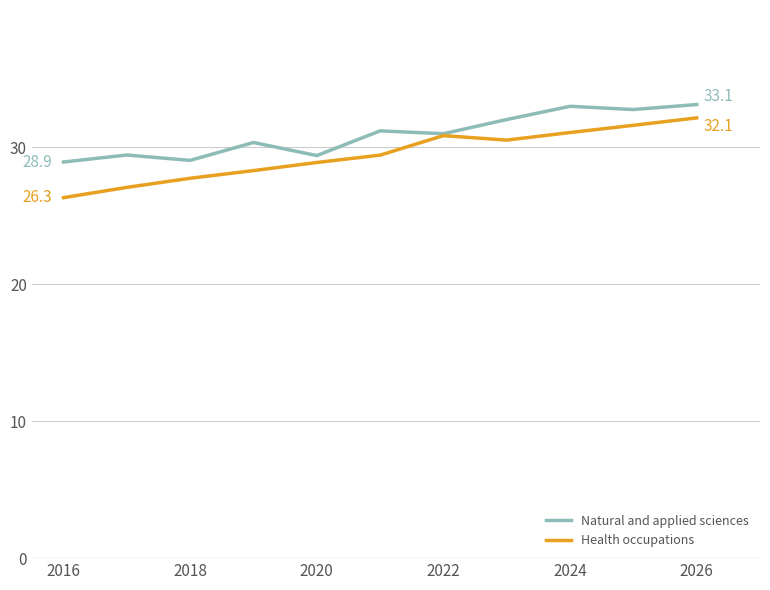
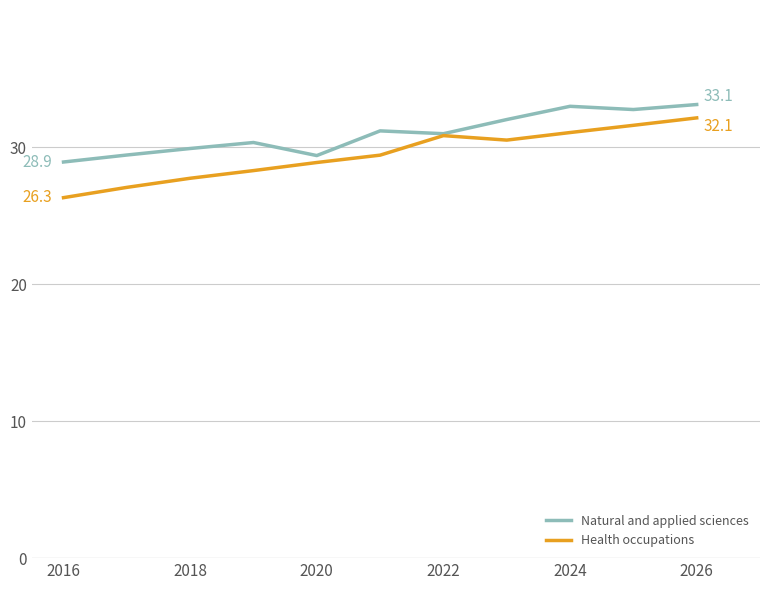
Natural and applied sciences, 2018: 29.0 -> 29.9
